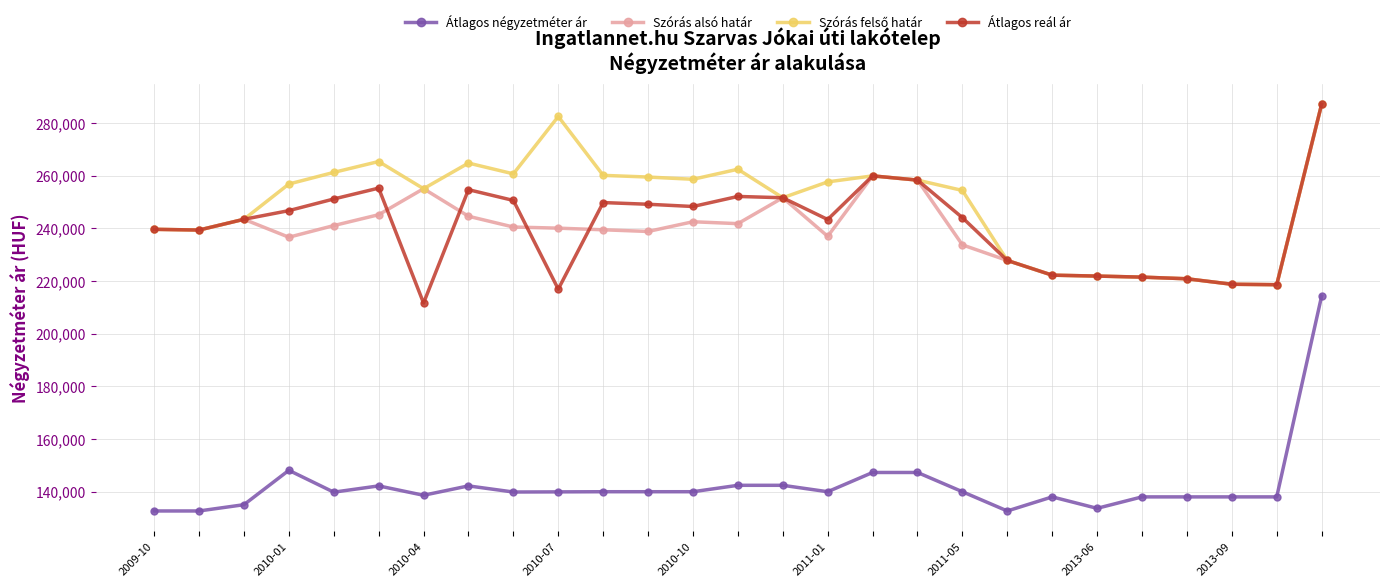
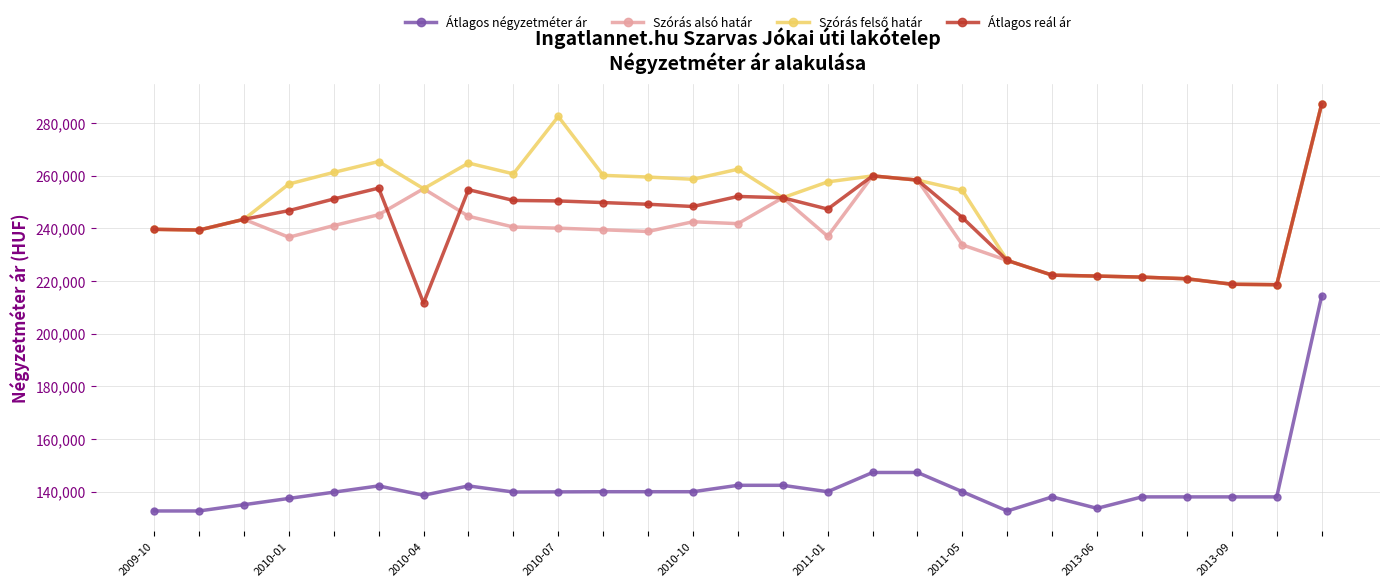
Átlagos négyzetméter ár, 2010-01: 148,000 -> 137,000
Átlagos reál ár, 2010-07: 217,000 -> 250,000
Átlagos reál ár, 2011-01: 243,000 -> 247,000
